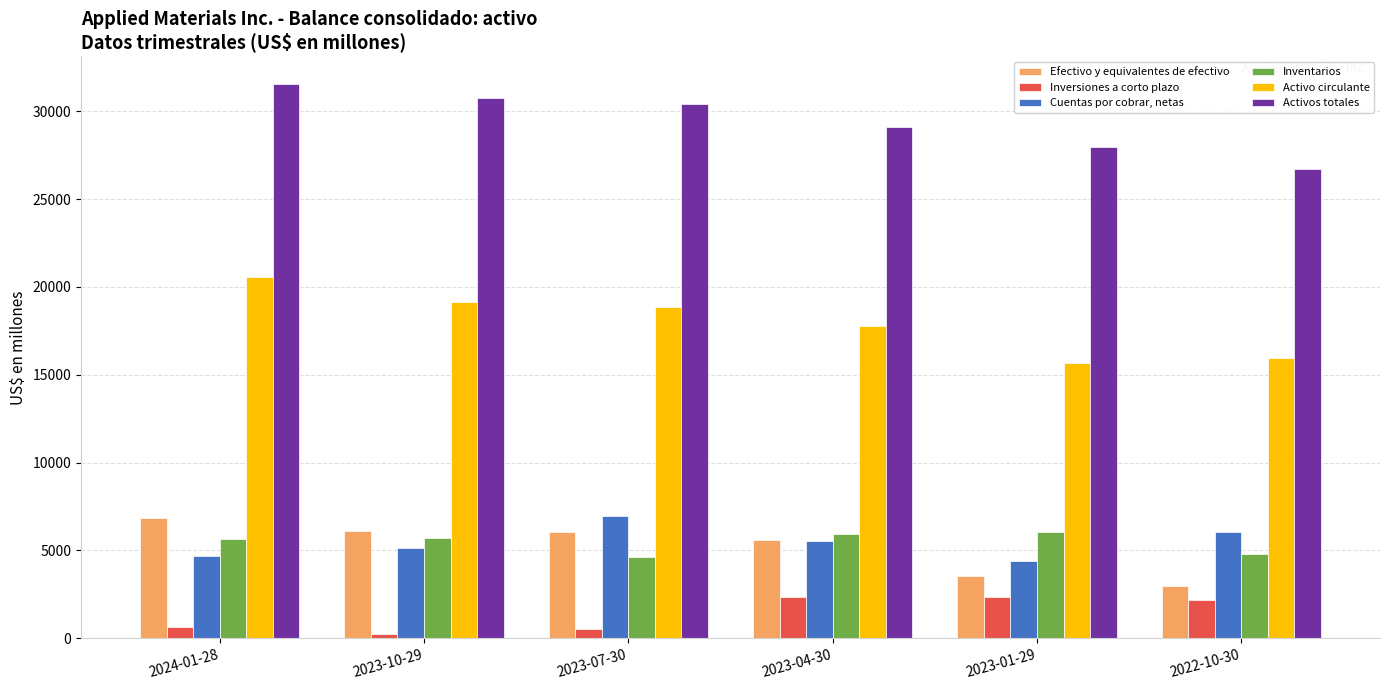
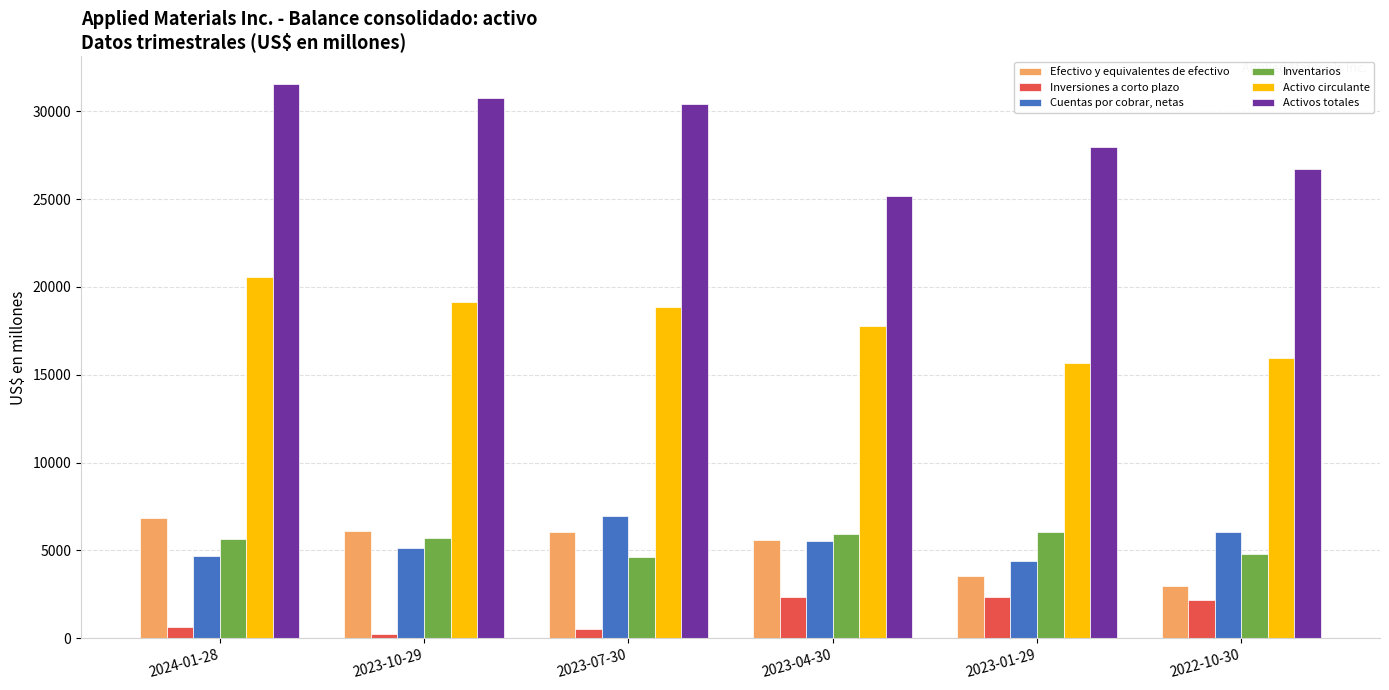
Activos totales, 2023-04-30: 29100 -> 25200
